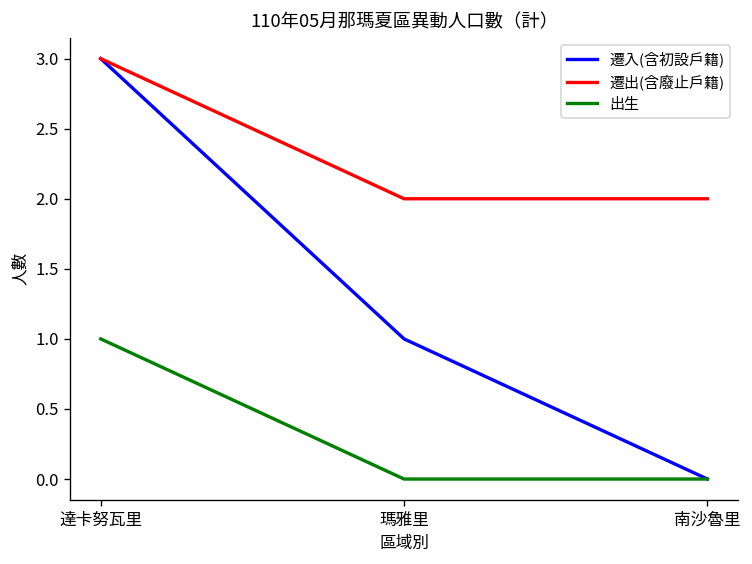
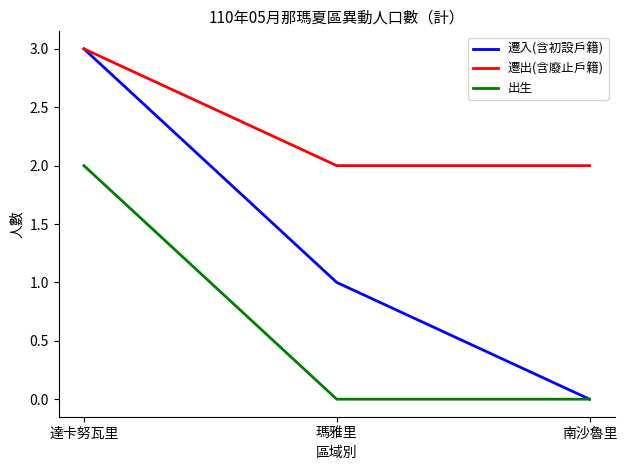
出生, 達卡努瓦里: 1 -> 2
